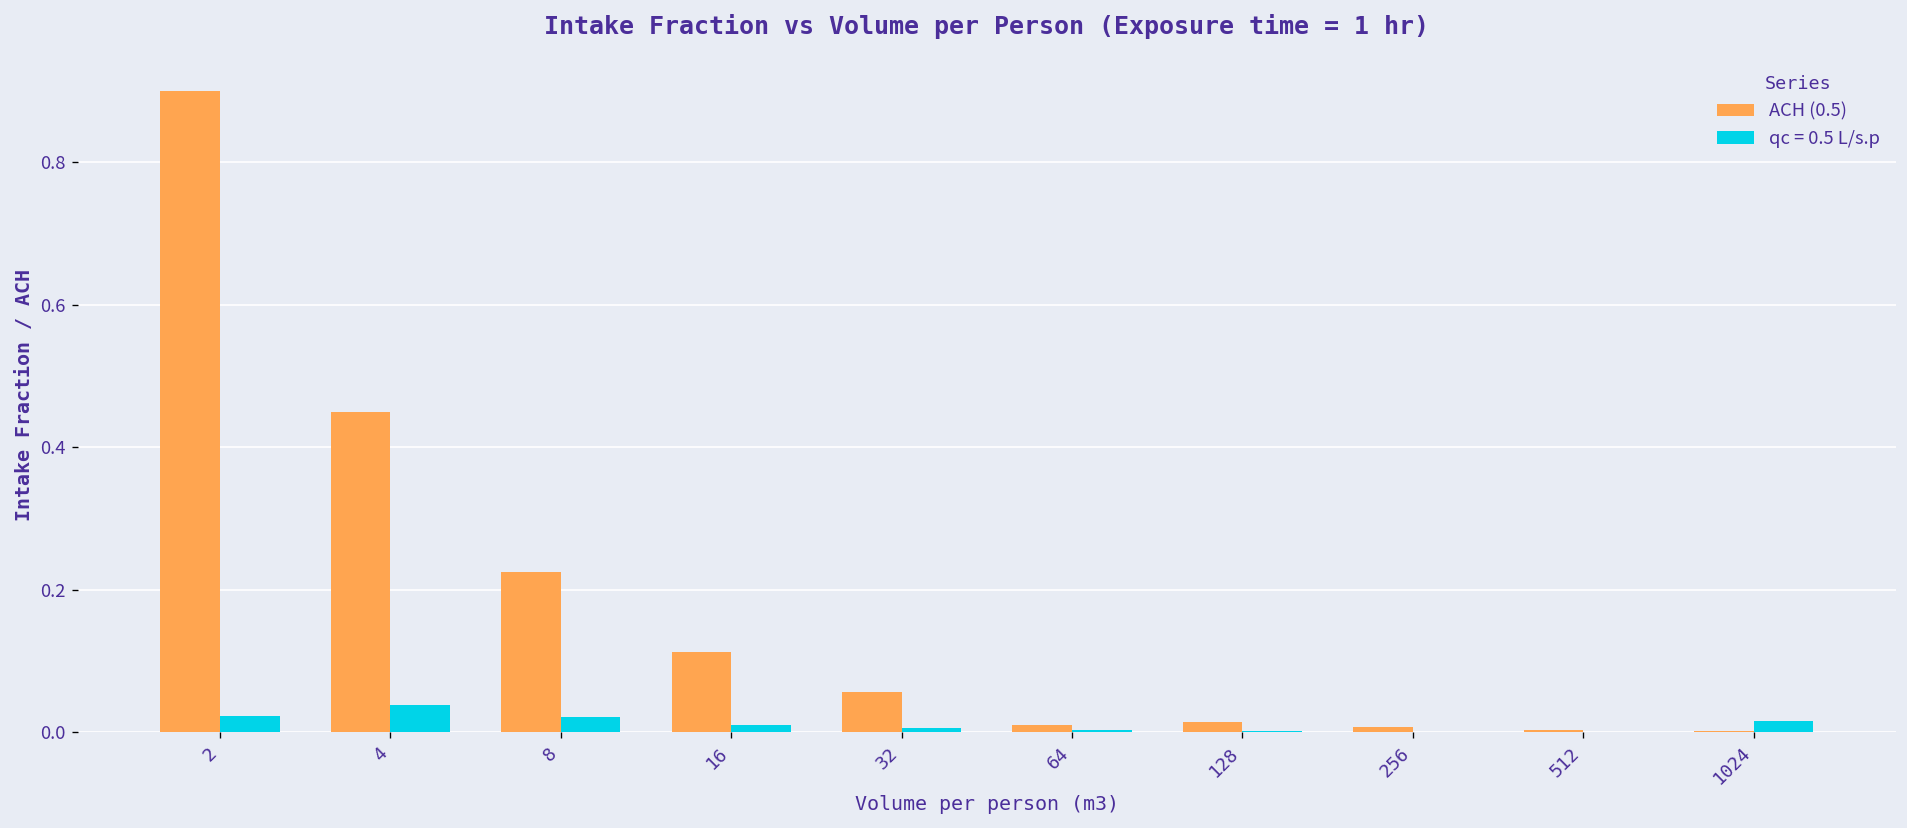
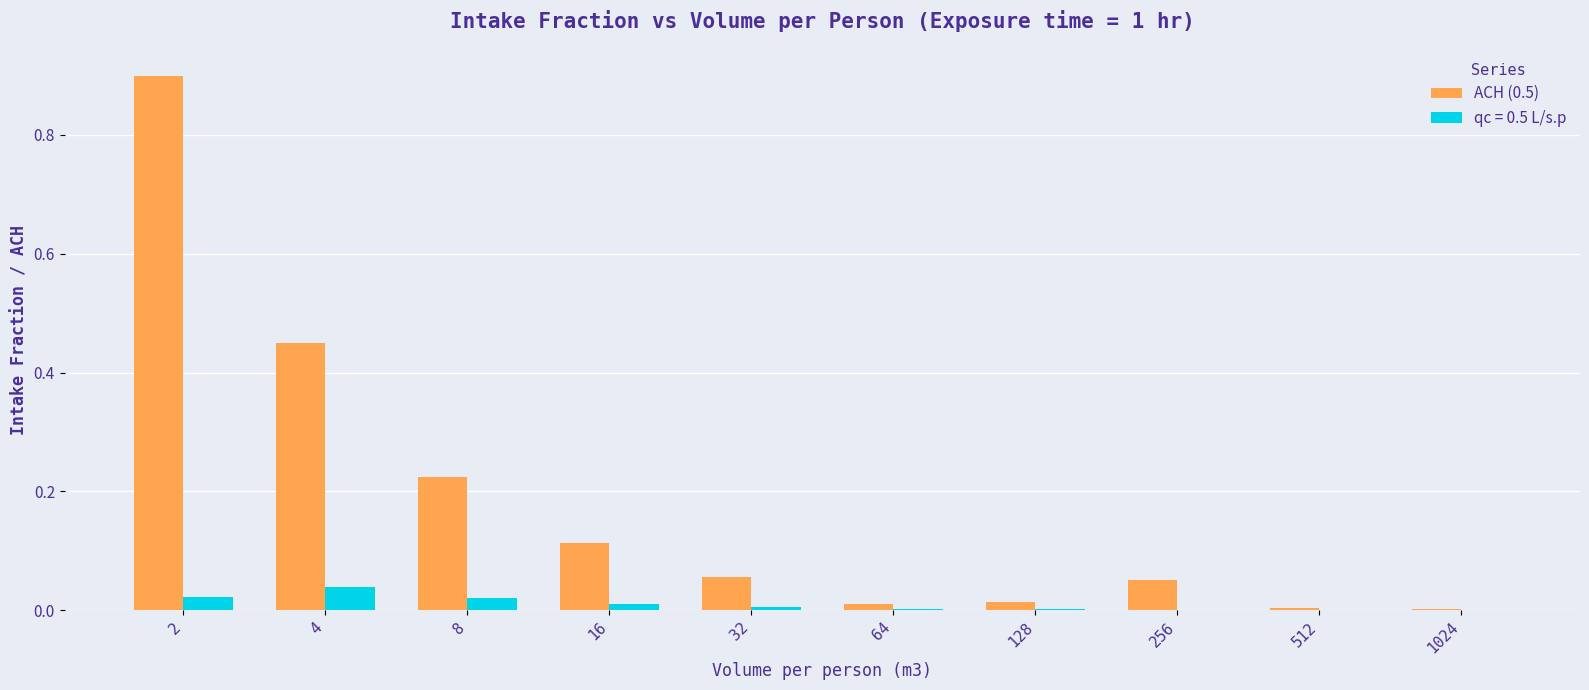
ACH (0.5), 256: 0.01 -> 0.05
qc = 0.5 L/s.p, 1024: 0.02 -> 0.00
